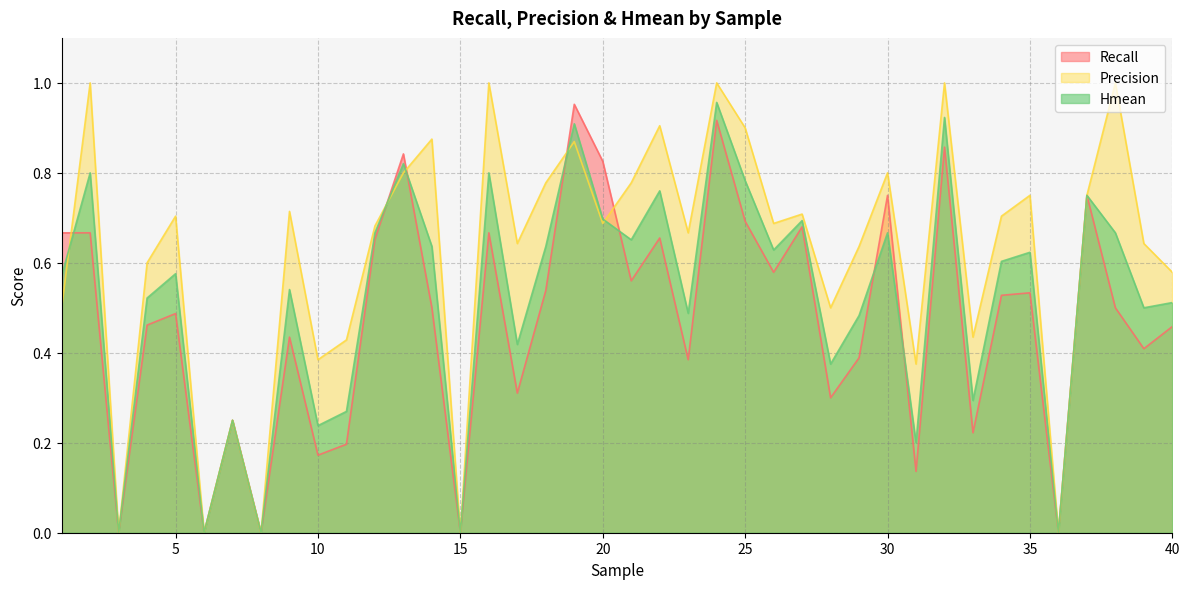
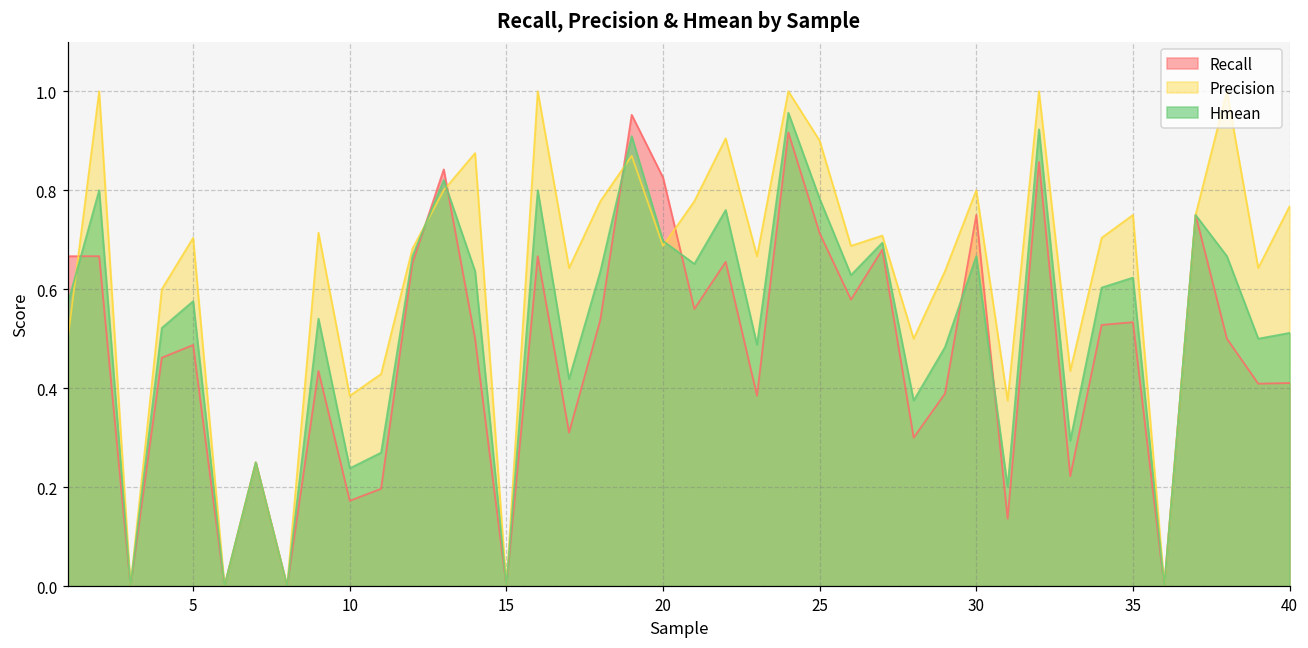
Recall, 25: 0.69 -> 0.71
Recall, 40: 0.46 -> 0.41
Precision, 40: 0.58 -> 0.77
